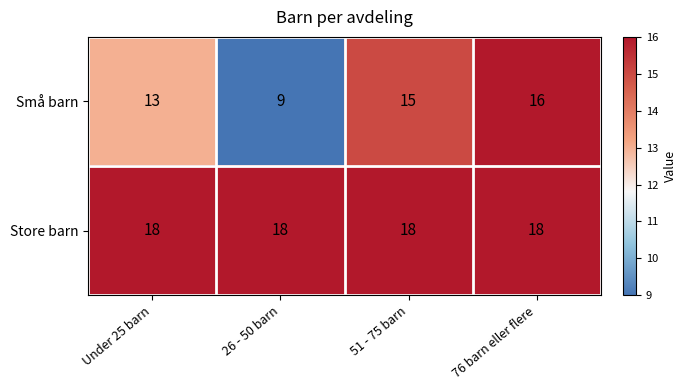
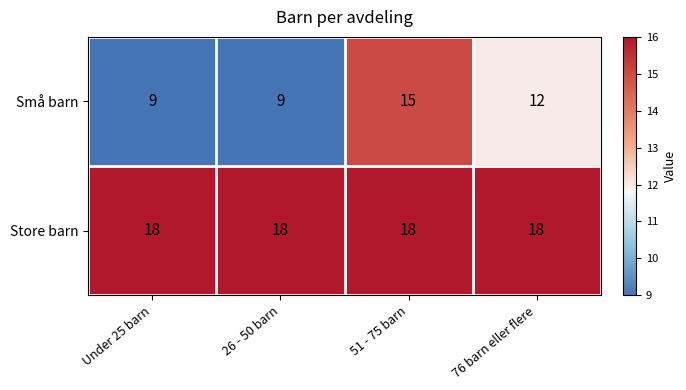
Små barn, Under 25 barn: 13 -> 9
Små barn, 76 barn eller flere: 16 -> 12
